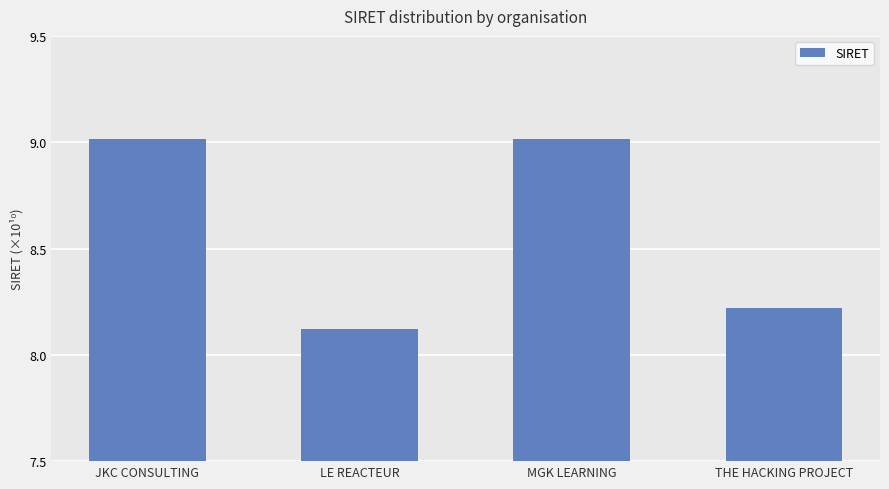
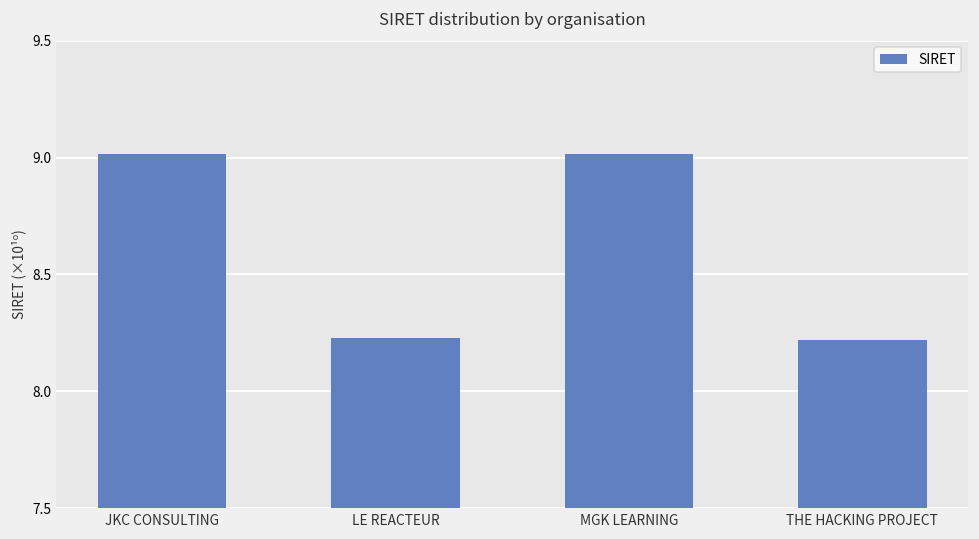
LE REACTEUR: 8.12 -> 8.23
